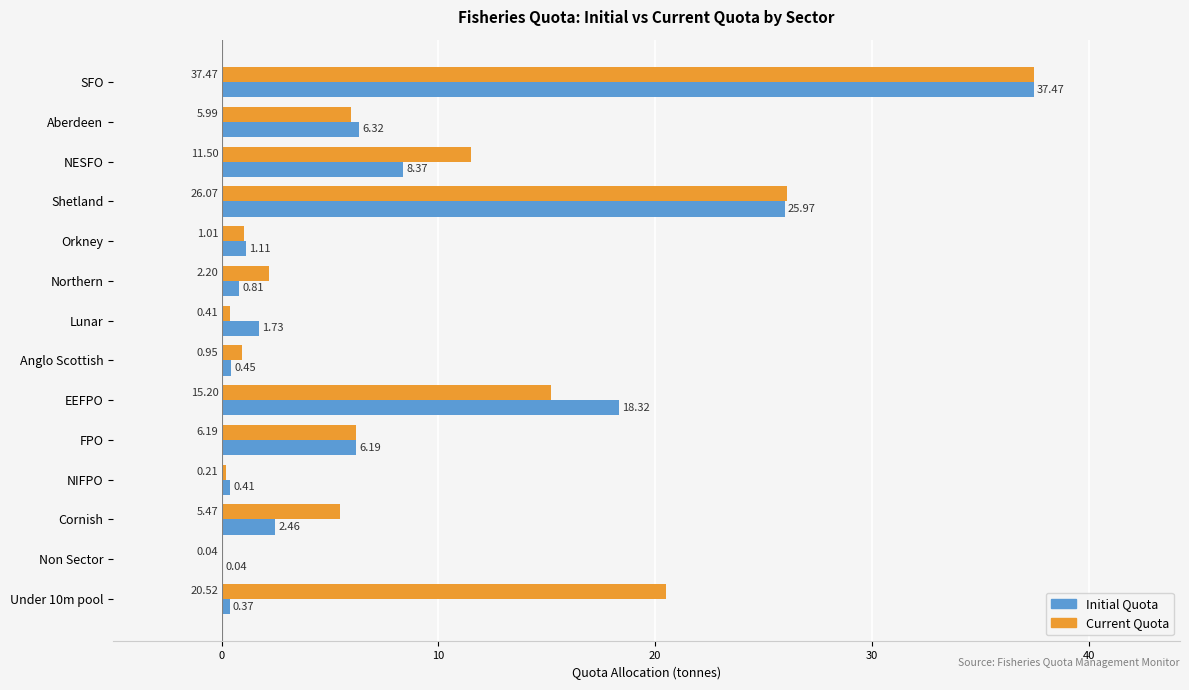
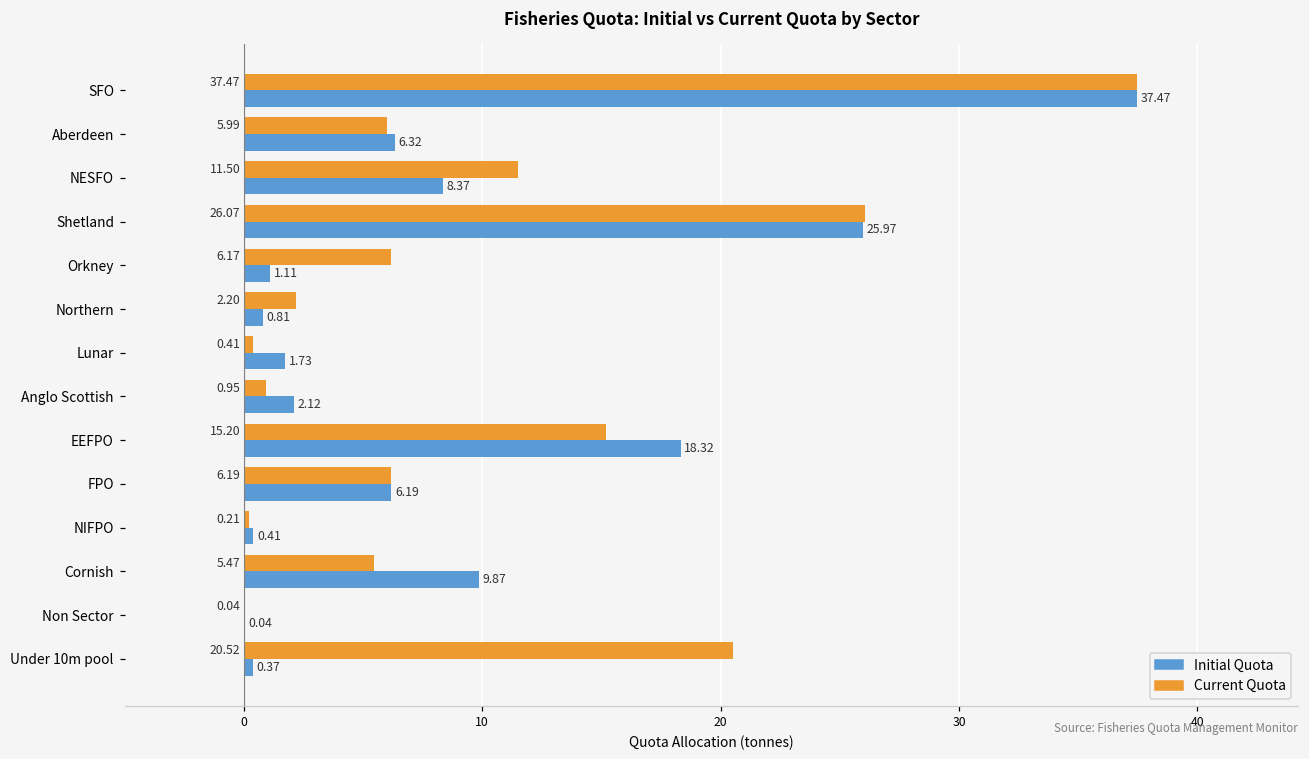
Current Quota, Orkney: 1.01 -> 6.17
Initial Quota, Anglo Scottish: 0.45 -> 2.12
Initial Quota, Cornish: 2.46 -> 9.87
